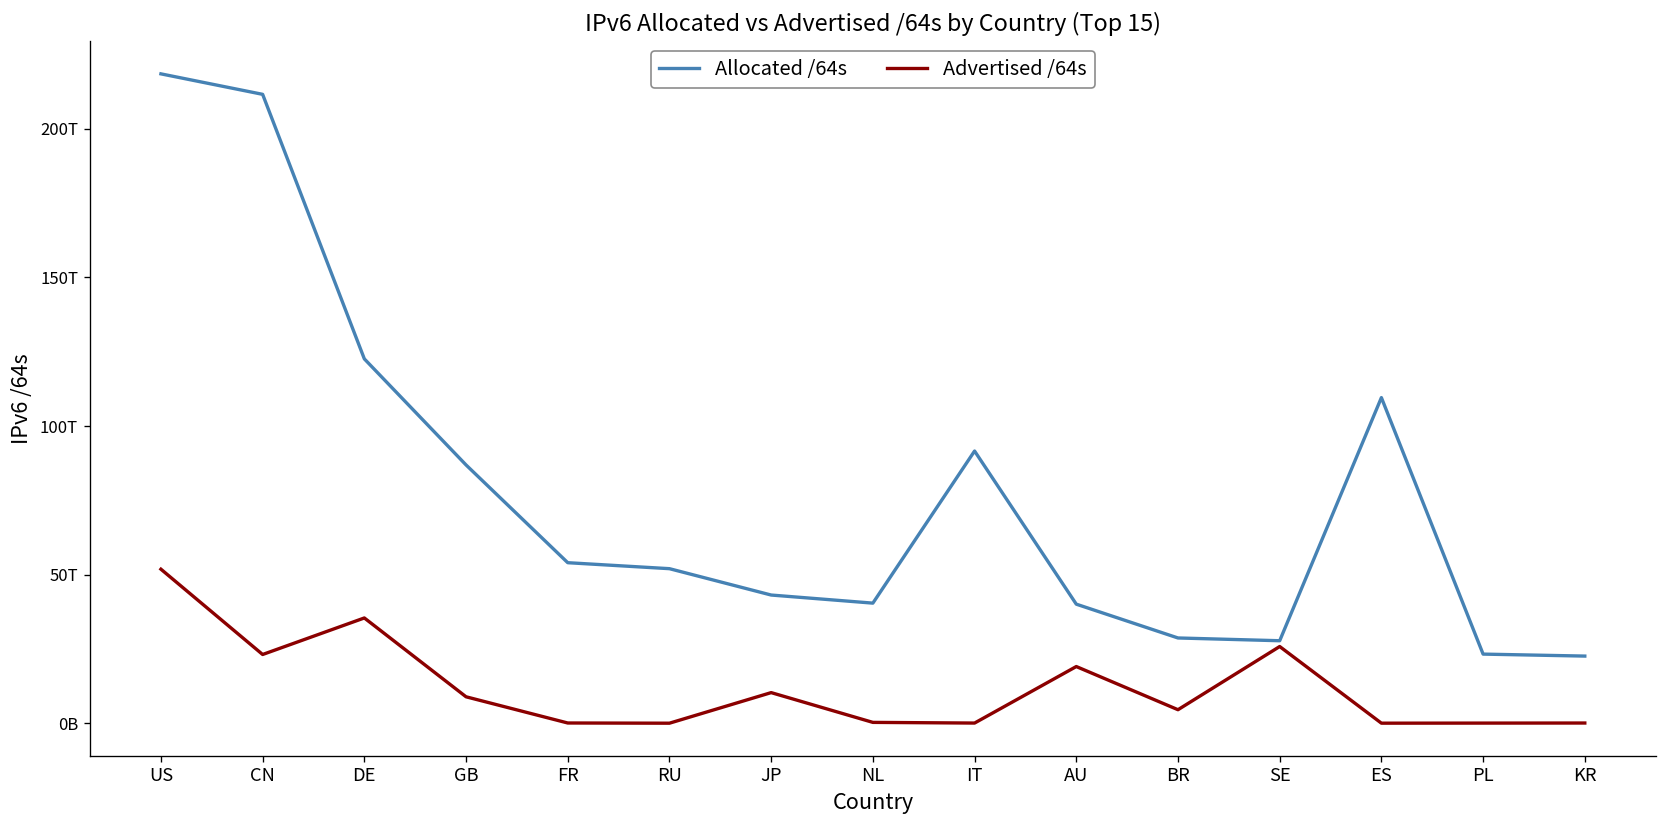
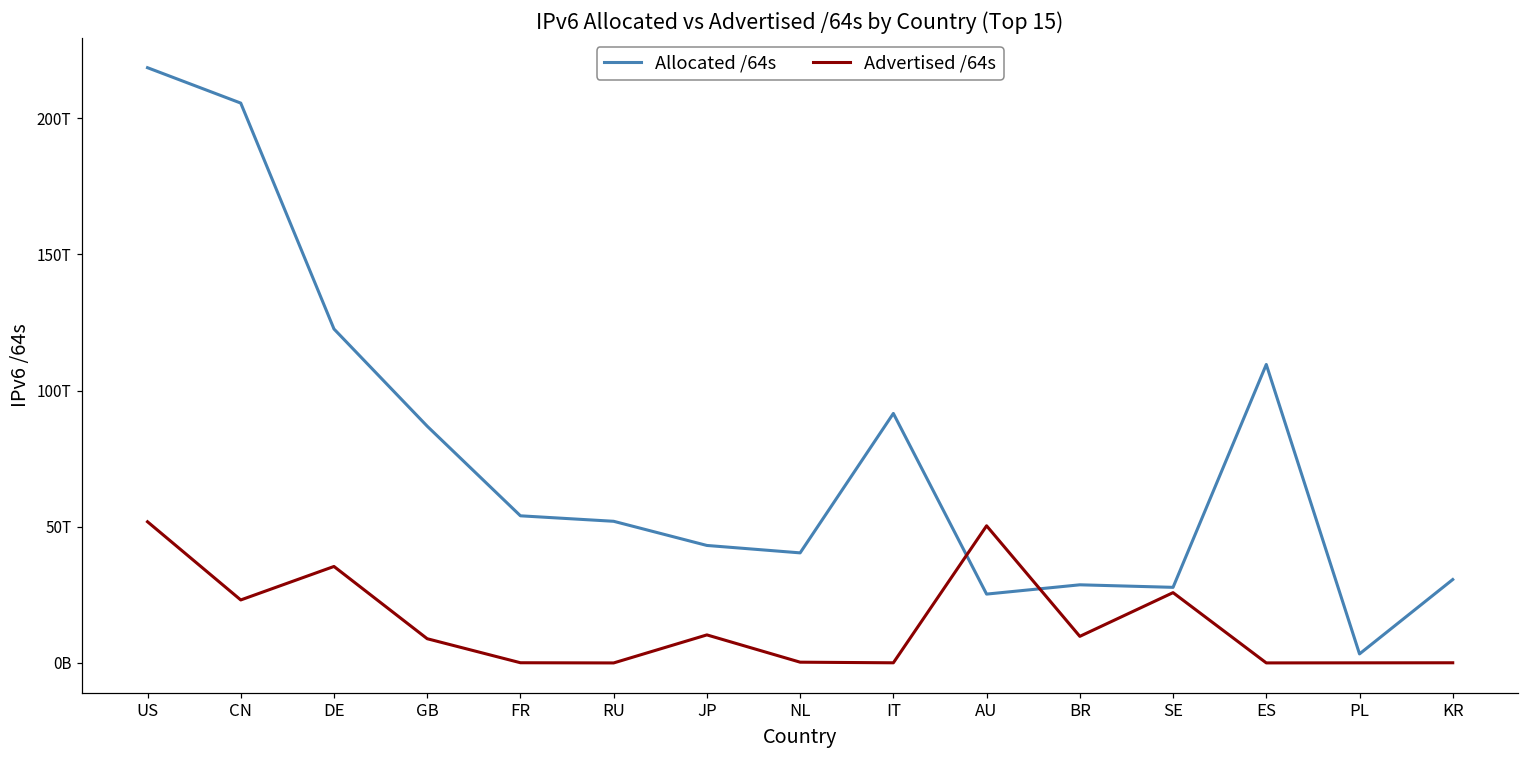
Allocated /64s, CN: 212T -> 206T
Allocated /64s, AU: 40T -> 25T
Advertised /64s, AU: 19T -> 50T
Advertised /64s, BR: 5T -> 10T
Allocated /64s, PL: 23T -> 3T
Allocated /64s, KR: 23T -> 31T
